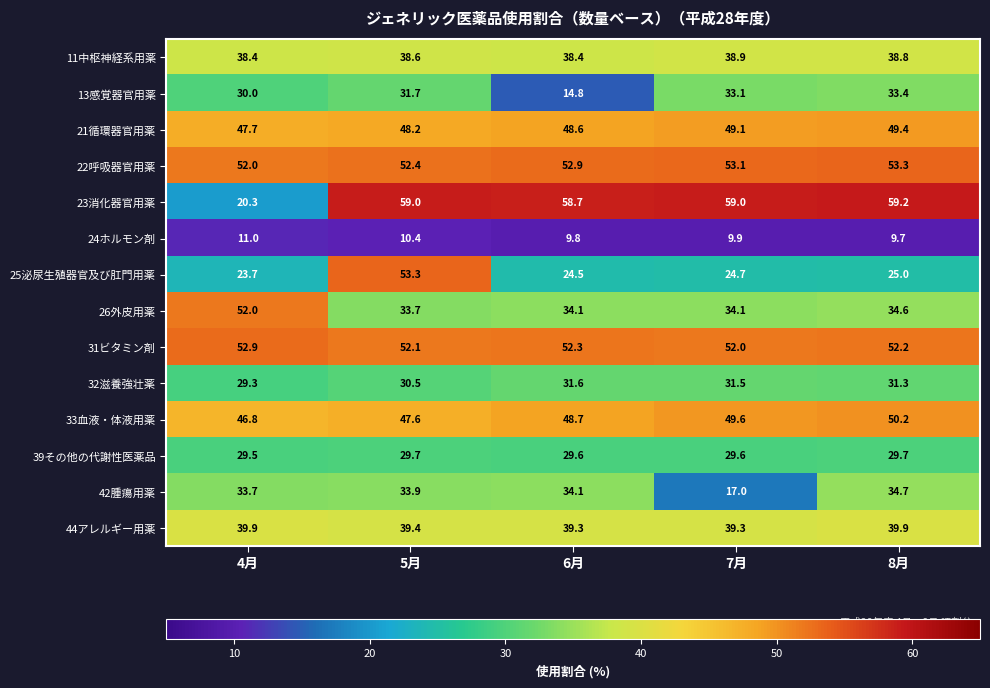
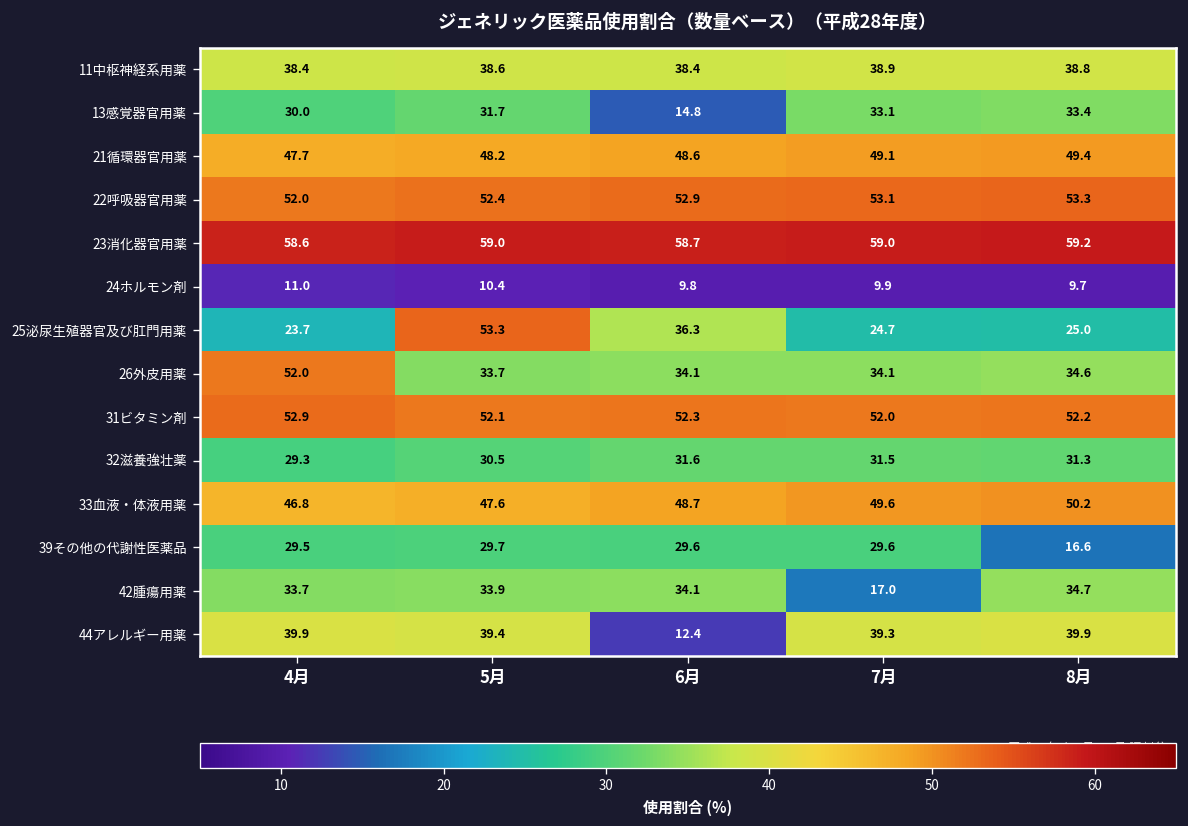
23消化器官用薬, 4月: 20.3 -> 58.6
25泌尿生殖器官及び肛門用薬, 6月: 24.5 -> 36.3
39その他の代謝性医薬品, 8月: 29.7 -> 16.6
44アレルギー用薬, 6月: 39.3 -> 12.4
